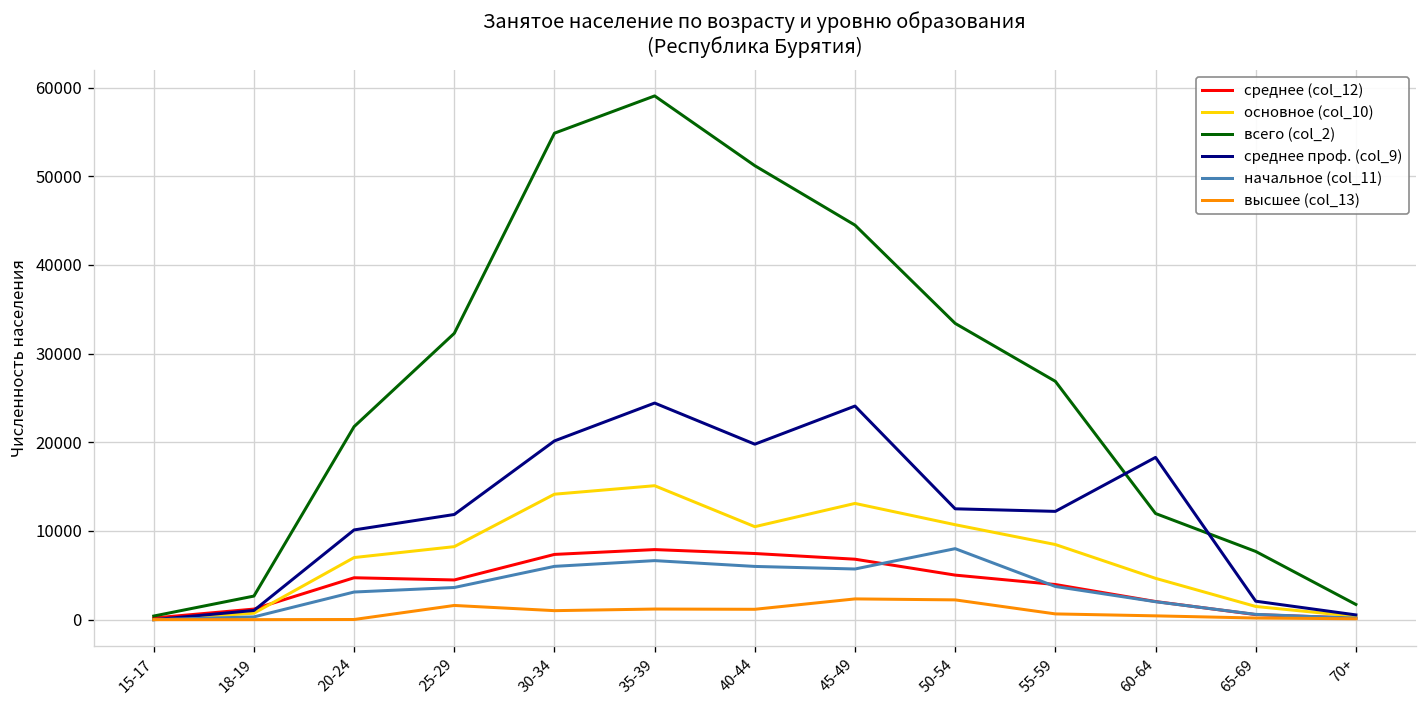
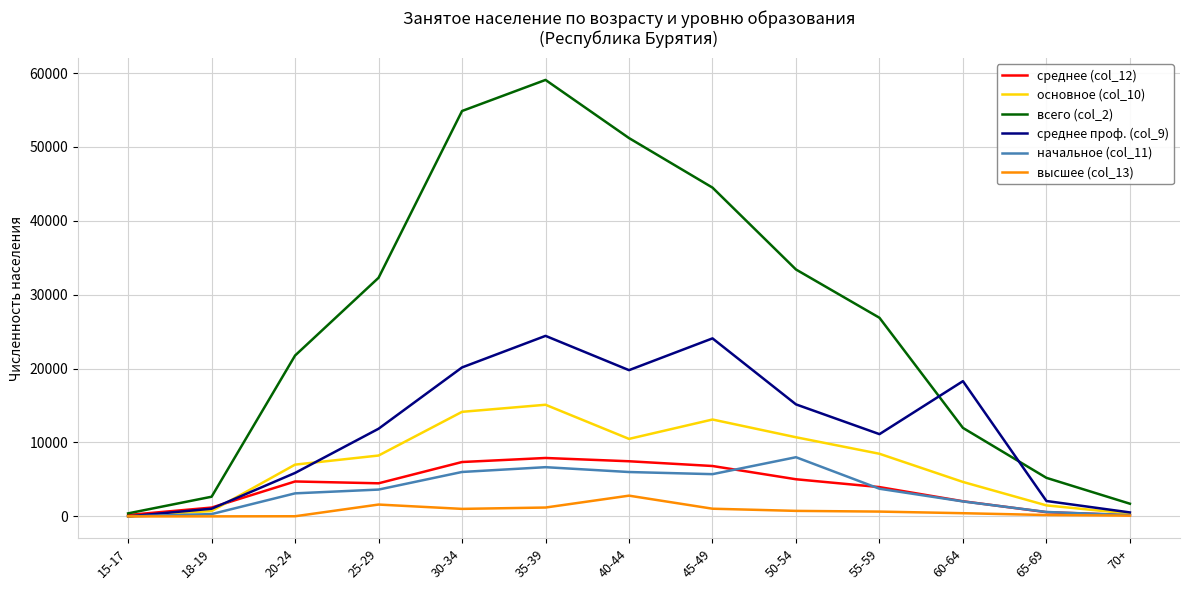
среднее проф. (col_9), 20-24: 10000 -> 6000
высшее (col_13), 40-44: 1000 -> 3000
высшее (col_13), 45-49: 2000 -> 1000
среднее проф. (col_9), 50-54: 13000 -> 15000
высшее (col_13), 50-54: 2000 -> 1000
среднее проф. (col_9), 55-59: 12000 -> 11000
всего (col_2), 65-69: 8000 -> 5000
